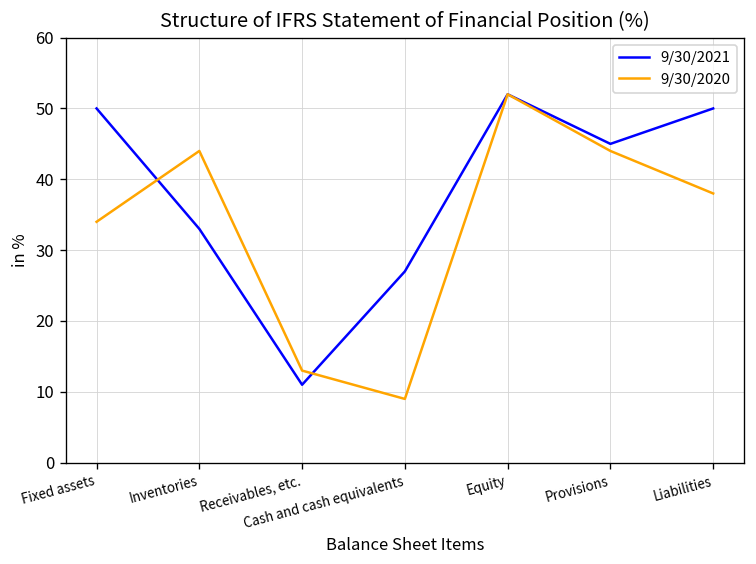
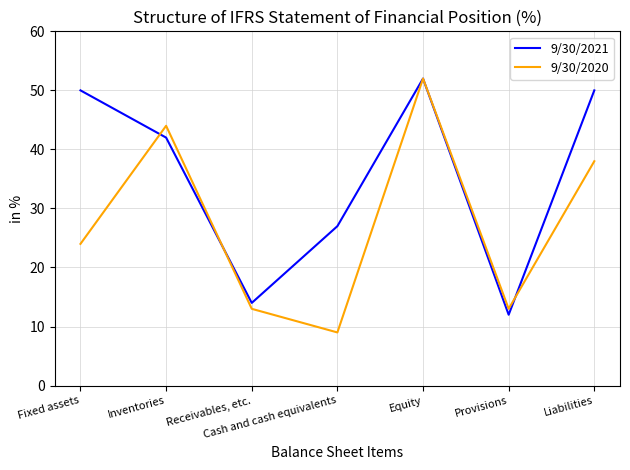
9/30/2020, Fixed assets: 34 -> 24
9/30/2021, Inventories: 33 -> 42
9/30/2021, Receivables, etc.: 11 -> 14
9/30/2021, Provisions: 45 -> 12
9/30/2020, Provisions: 44 -> 13
